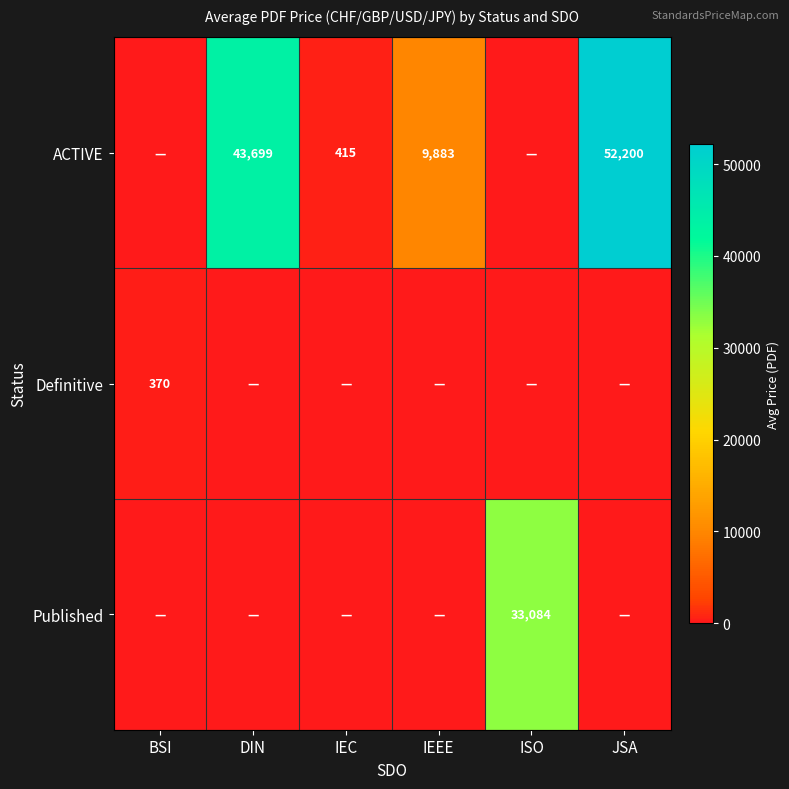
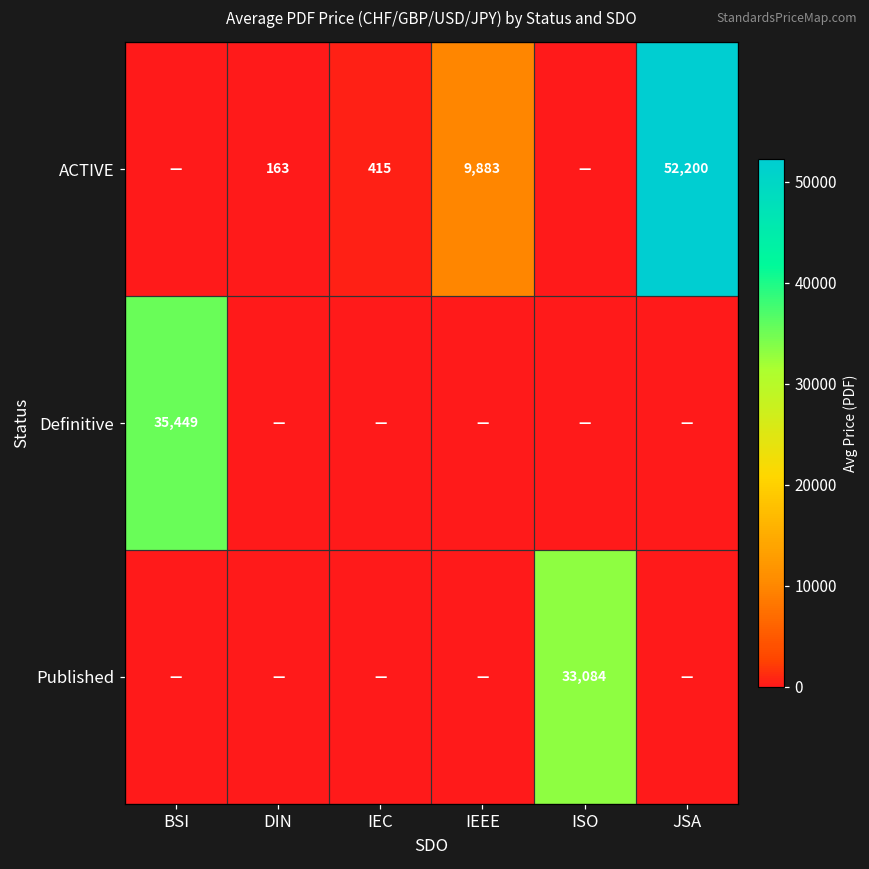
ACTIVE, DIN: 43,699 -> 163
Definitive, BSI: 370 -> 35,449
